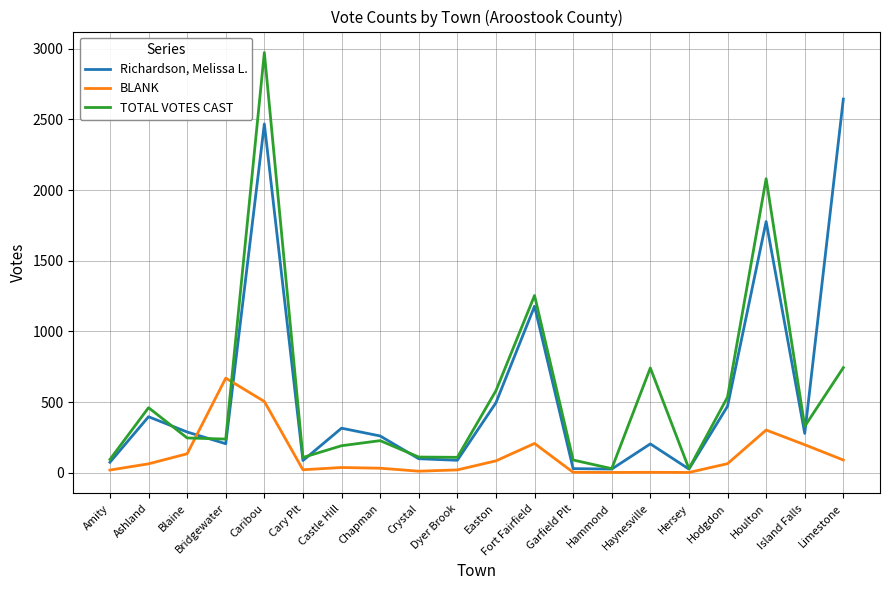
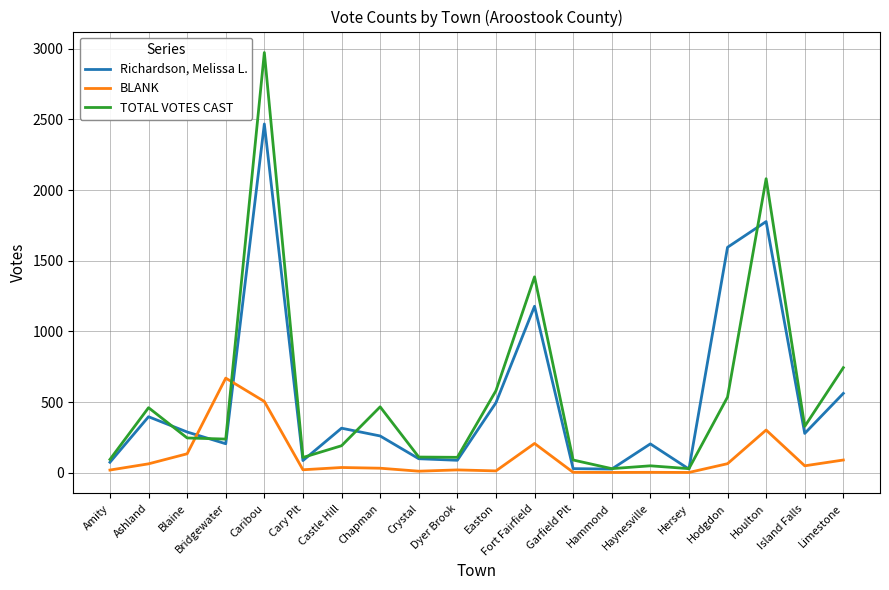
TOTAL VOTES CAST, Chapman: 230 -> 470
BLANK, Easton: 90 -> 10
TOTAL VOTES CAST, Fort Fairfield: 1250 -> 1390
TOTAL VOTES CAST, Haynesville: 740 -> 50
Richardson, Melissa L., Hodgdon: 470 -> 1600
BLANK, Island Falls: 200 -> 50
Richardson, Melissa L., Limestone: 2640 -> 560
